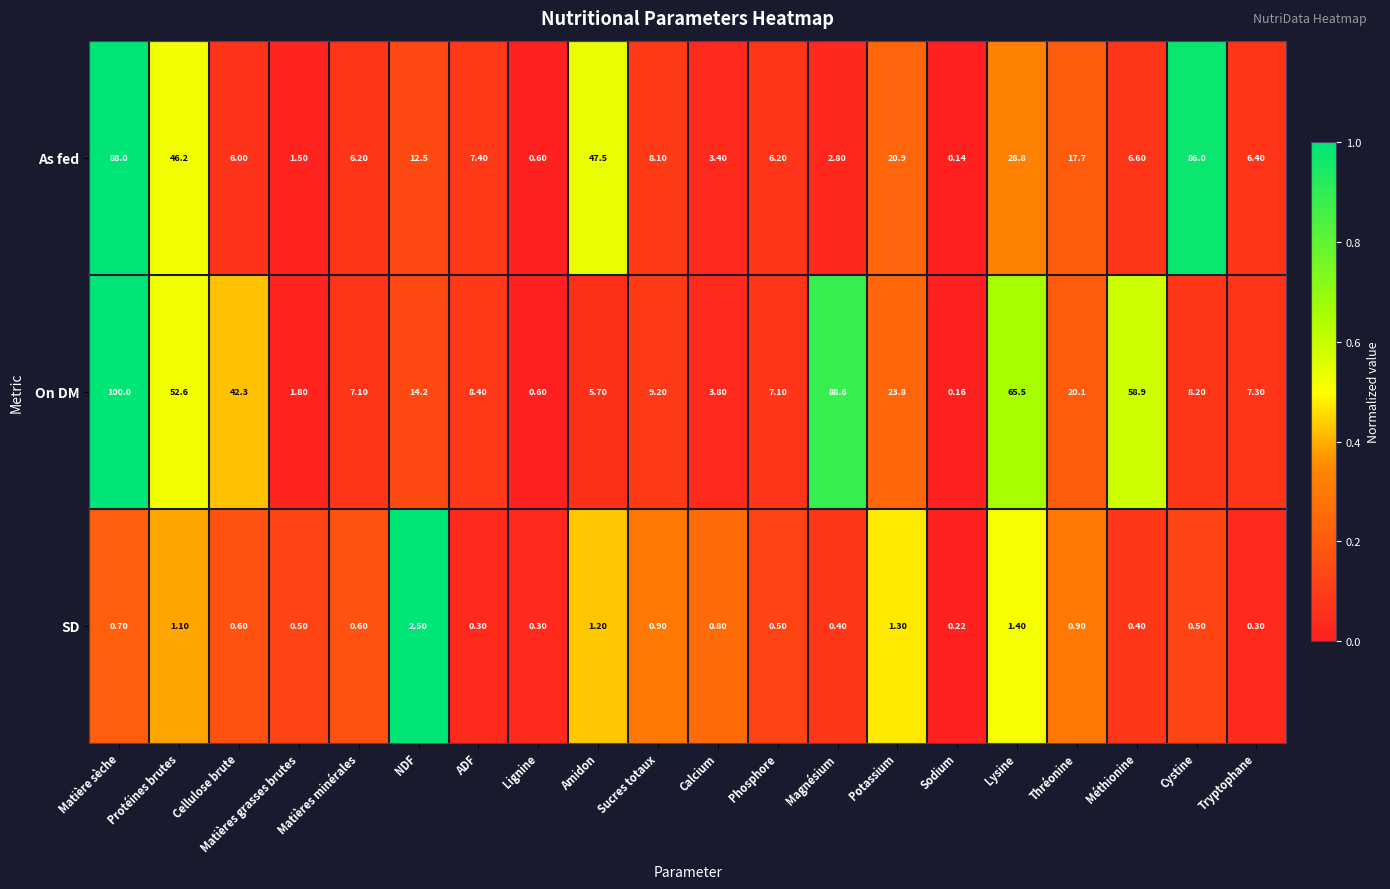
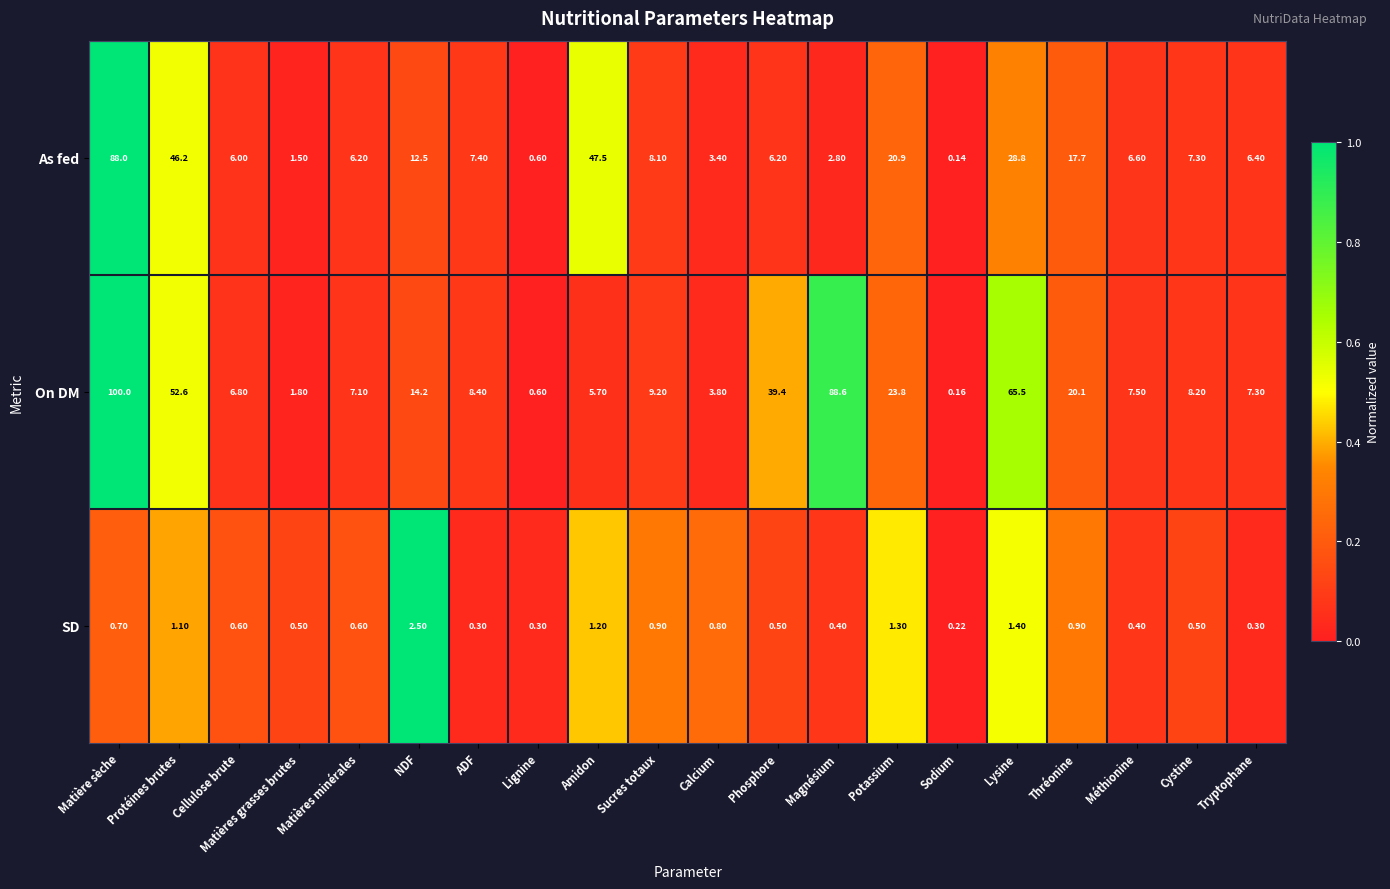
As fed, Cystine: 86.0 -> 7.30
On DM, Cellulose brute: 42.3 -> 6.80
On DM, Phosphore: 7.10 -> 39.4
On DM, Méthionine: 58.9 -> 7.50
